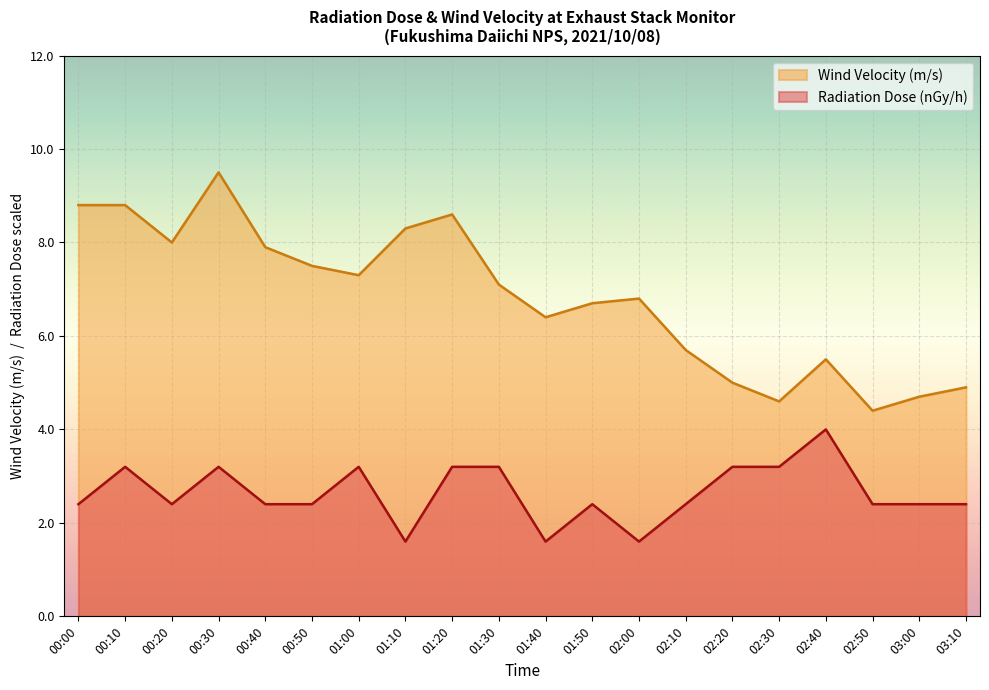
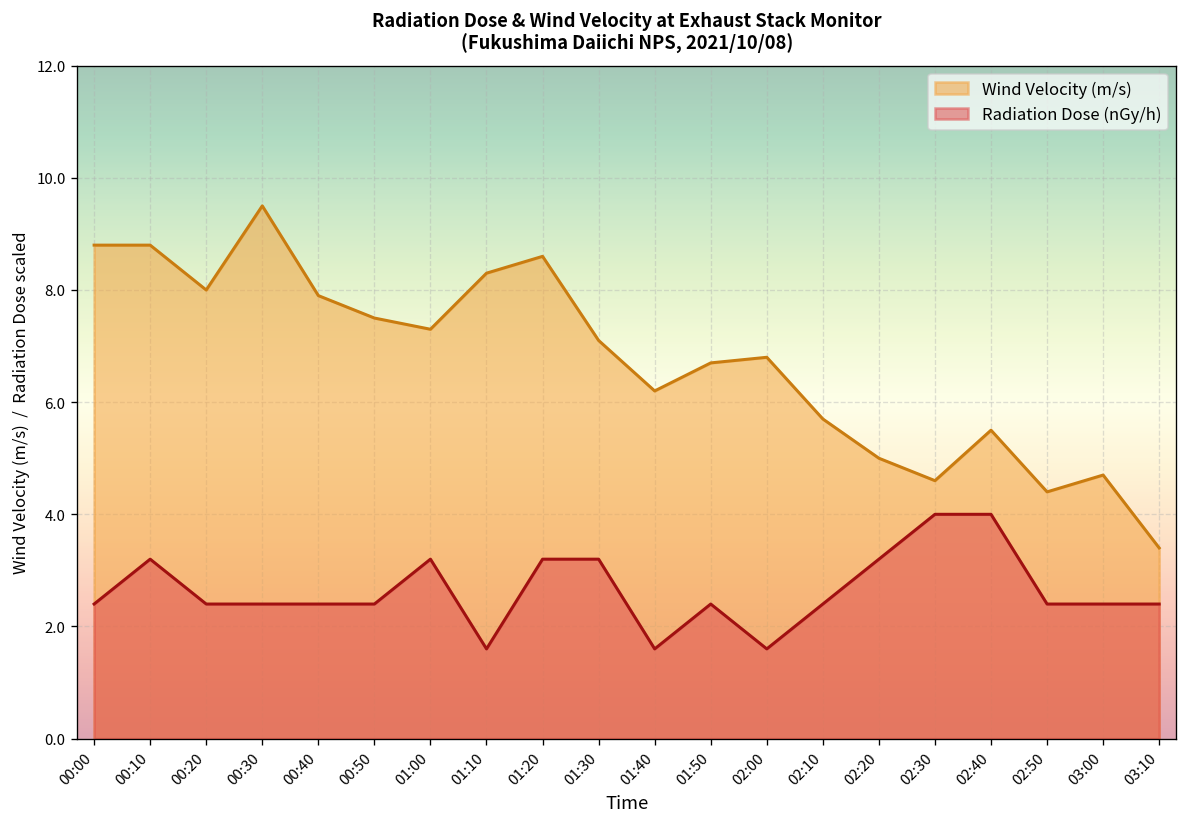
Radiation Dose (nGy/h), 00:30: 3.2 -> 2.4
Wind Velocity (m/s), 01:40: 6.4 -> 6.2
Radiation Dose (nGy/h), 02:30: 3.2 -> 4.0
Wind Velocity (m/s), 03:10: 4.9 -> 3.4
